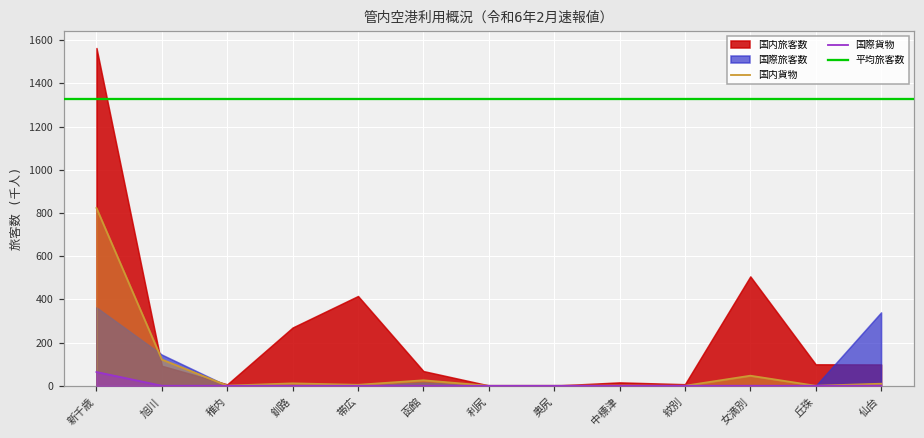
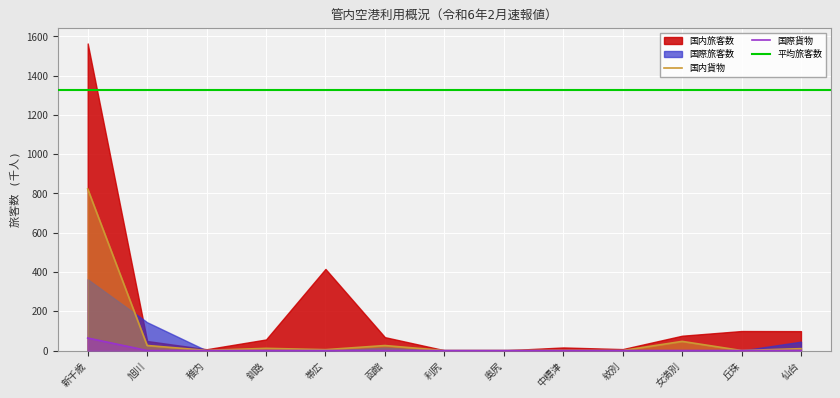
国内貨物, 旭川: 120 -> 30
国内旅客数, 旭川: 90 -> 50
国内旅客数, 釧路: 270 -> 60
国内旅客数, 女満別: 510 -> 80
国際旅客数, 仙台: 340 -> 50
